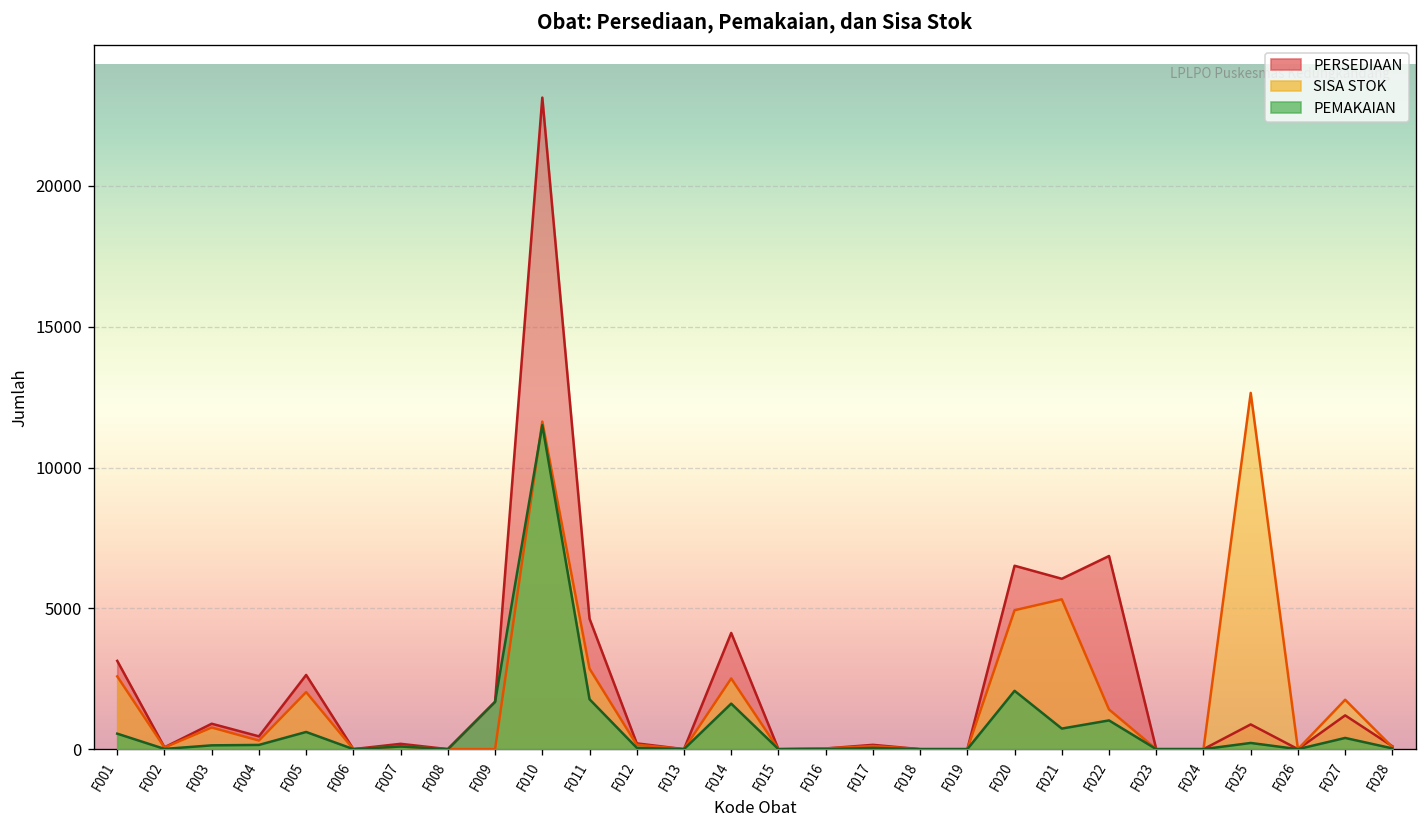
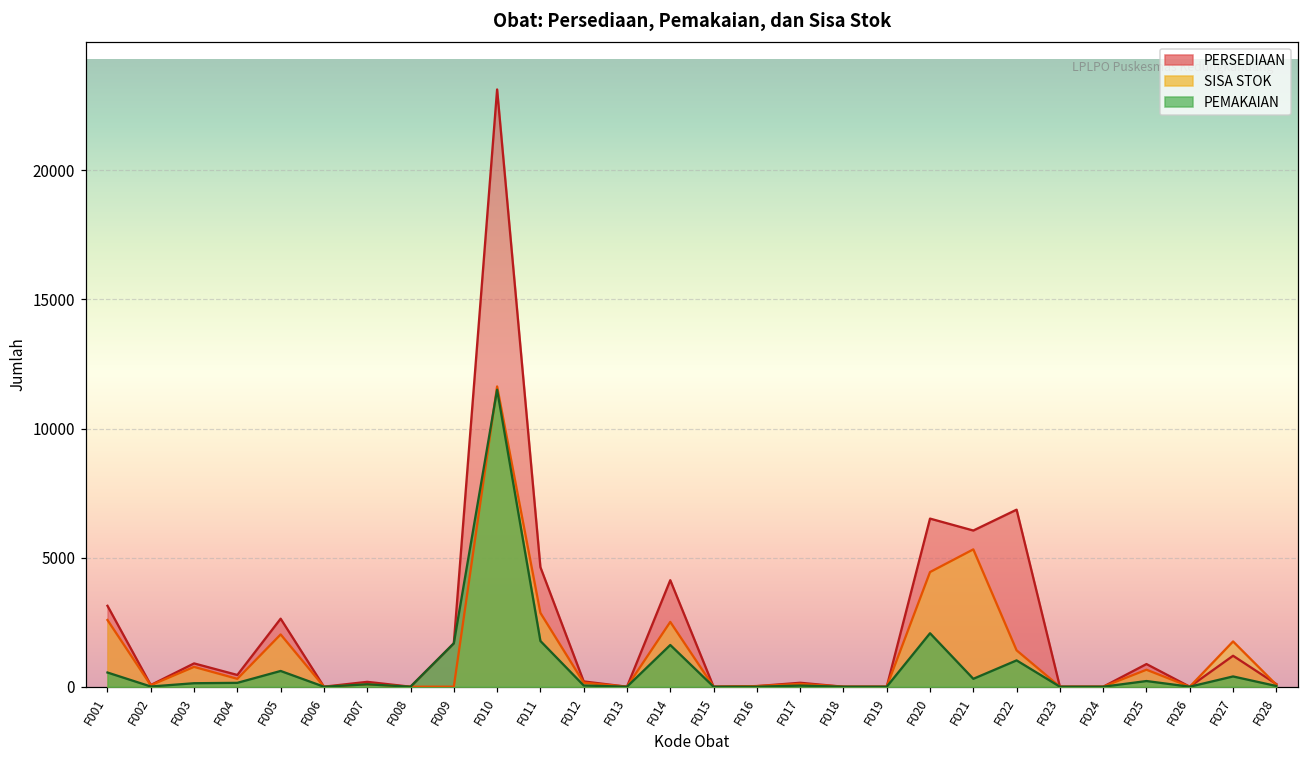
SISA STOK, F020: 4900 -> 4400
PEMAKAIAN, F021: 700 -> 300
SISA STOK, F025: 12600 -> 700
